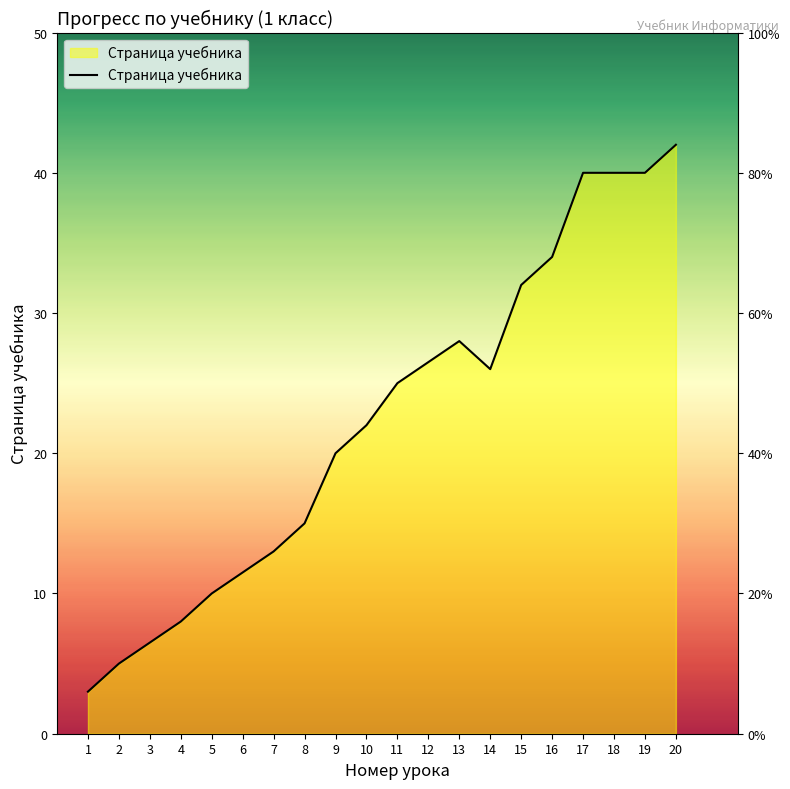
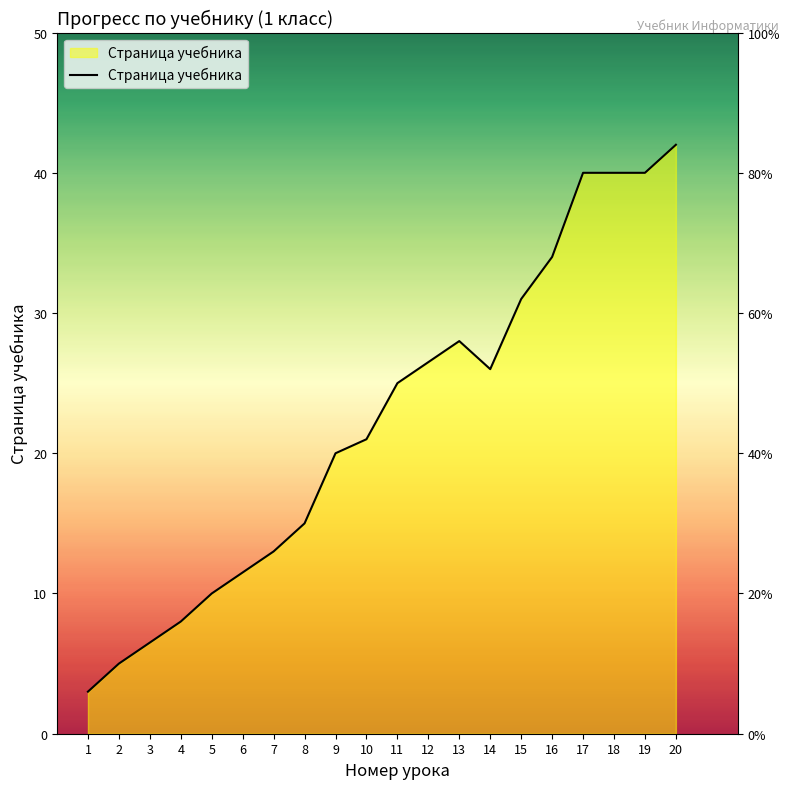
10: 22 -> 21
15: 32 -> 31
